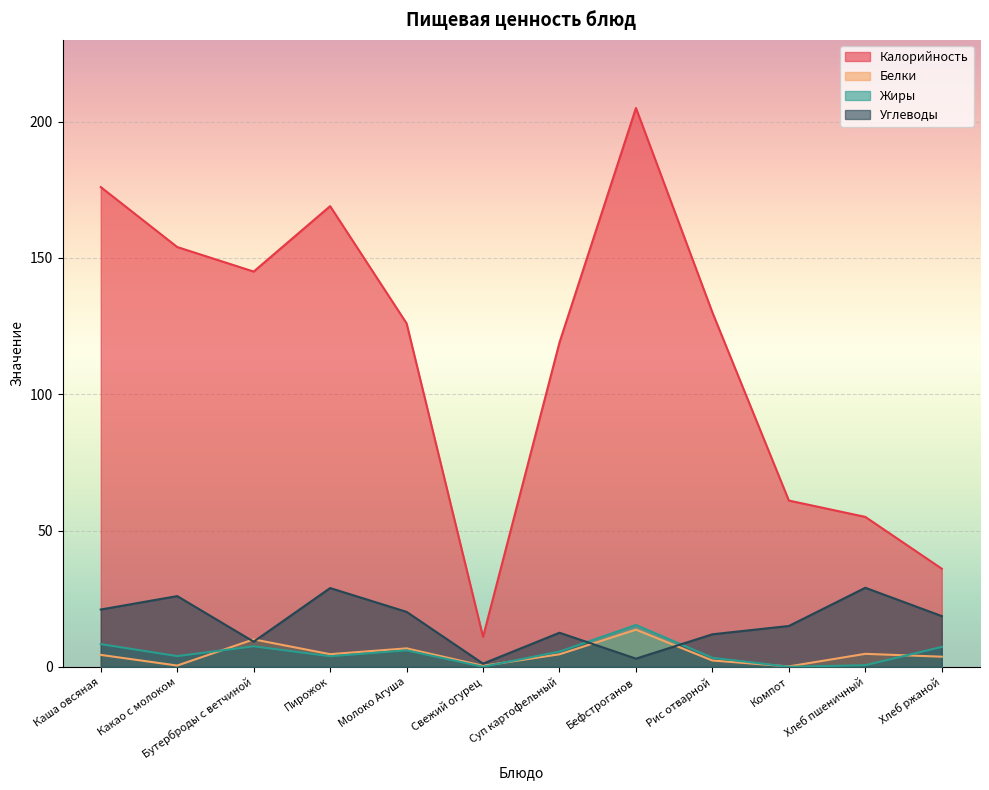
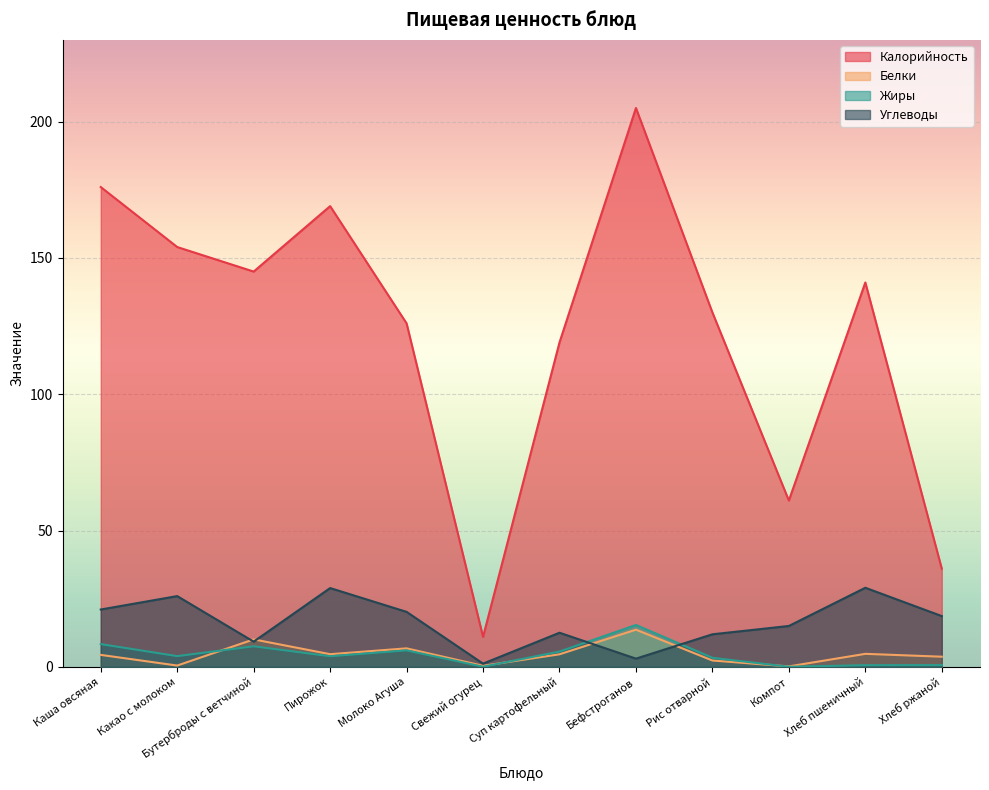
Калорийность, Хлеб пшеничный: 55 -> 141
Жиры, Хлеб ржаной: 7 -> 1
